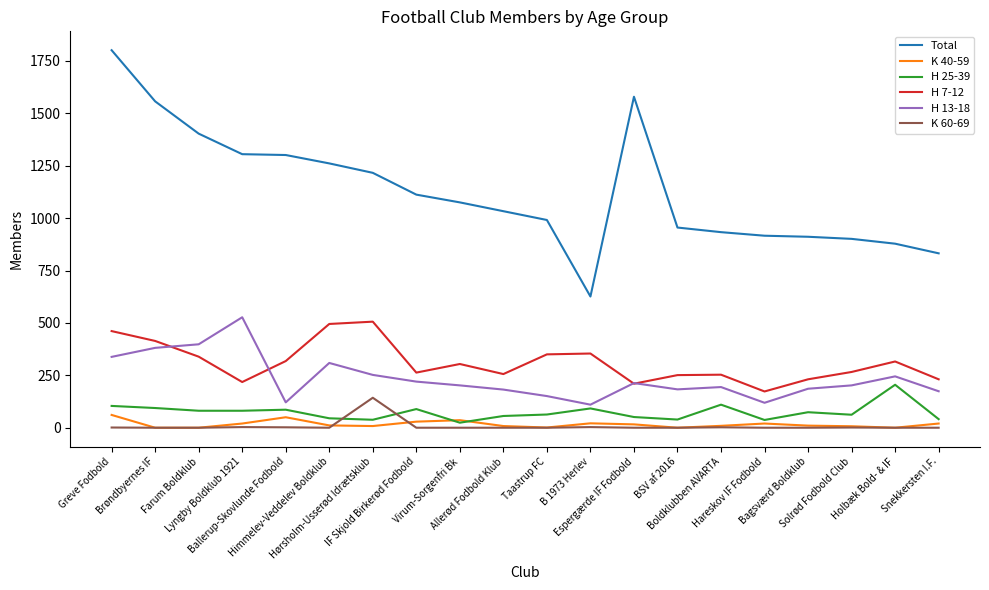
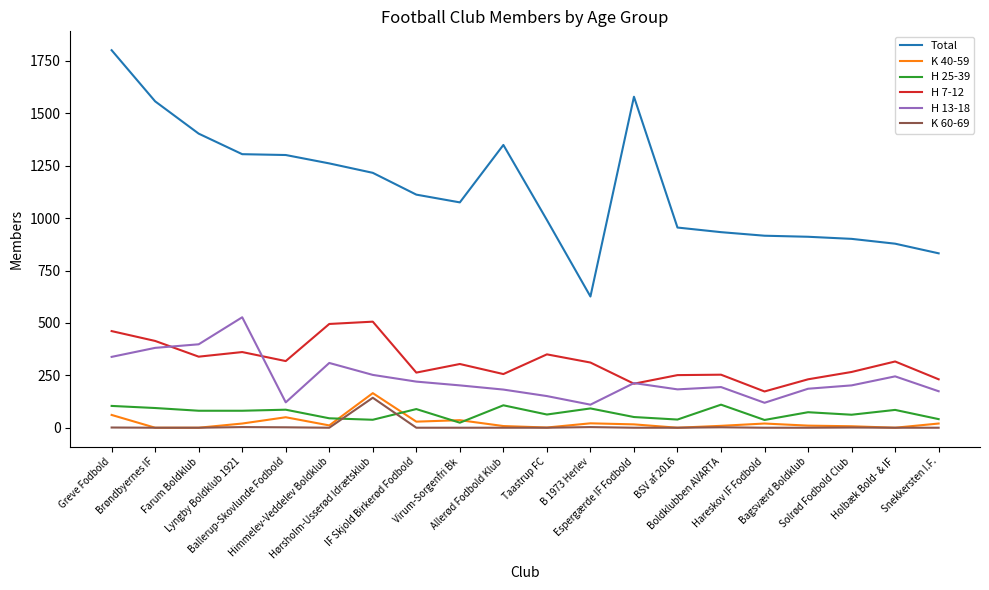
H 7-12, Lyngby Boldklub 1921: 220 -> 360
K 40-59, Hørsholm-Usserød Idrætsklub: 10 -> 170
Total, Allerød Fodbold Klub: 1030 -> 1350
H 25-39, Allerød Fodbold Klub: 60 -> 110
H 7-12, B 1973 Herlev: 350 -> 310
H 25-39, Holbæk Bold- & IF: 210 -> 90
